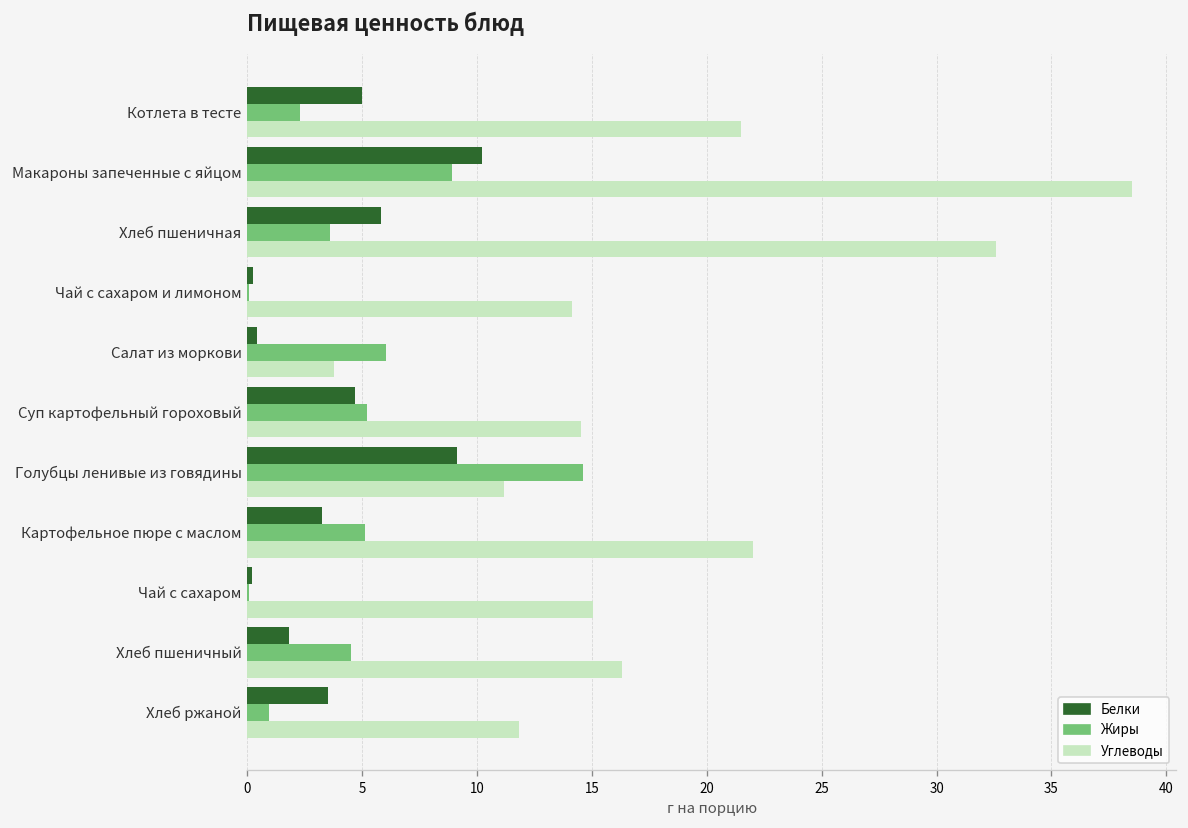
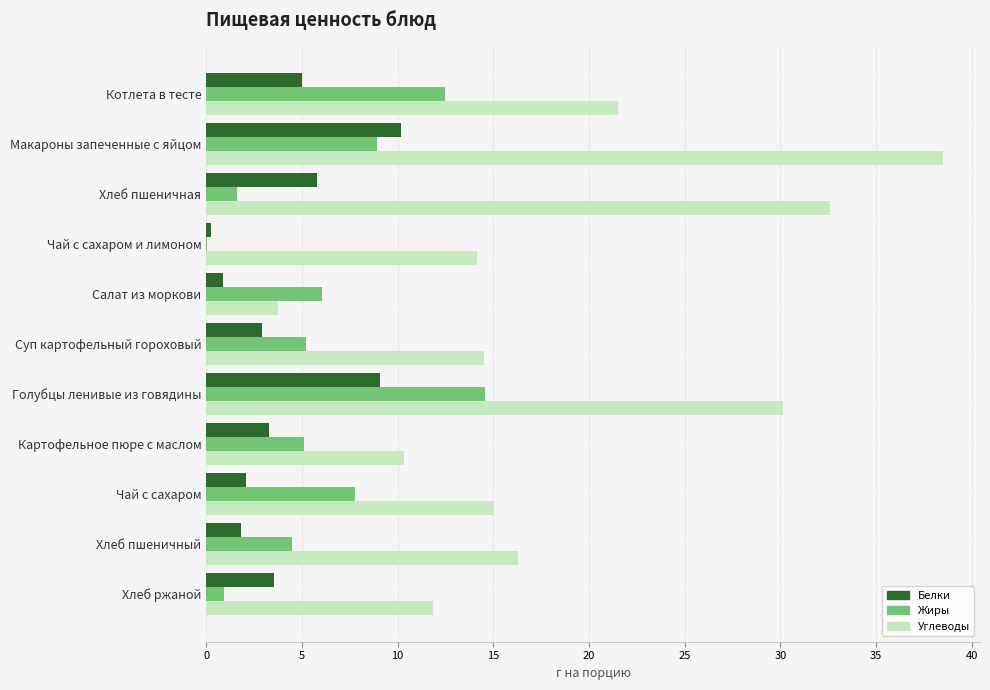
Жиры, Котлета в тесте: 2.3 -> 12.5
Жиры, Хлеб пшеничная: 3.6 -> 1.6
Белки, Салат из моркови: 0.4 -> 0.9
Белки, Суп картофельный гороховый: 4.7 -> 2.9
Углеводы, Голубцы ленивые из говядины: 11.2 -> 30.1
Углеводы, Картофельное пюре с маслом: 22.0 -> 10.3
Белки, Чай с сахаром: 0.2 -> 2.1
Жиры, Чай с сахаром: 0.1 -> 7.8
